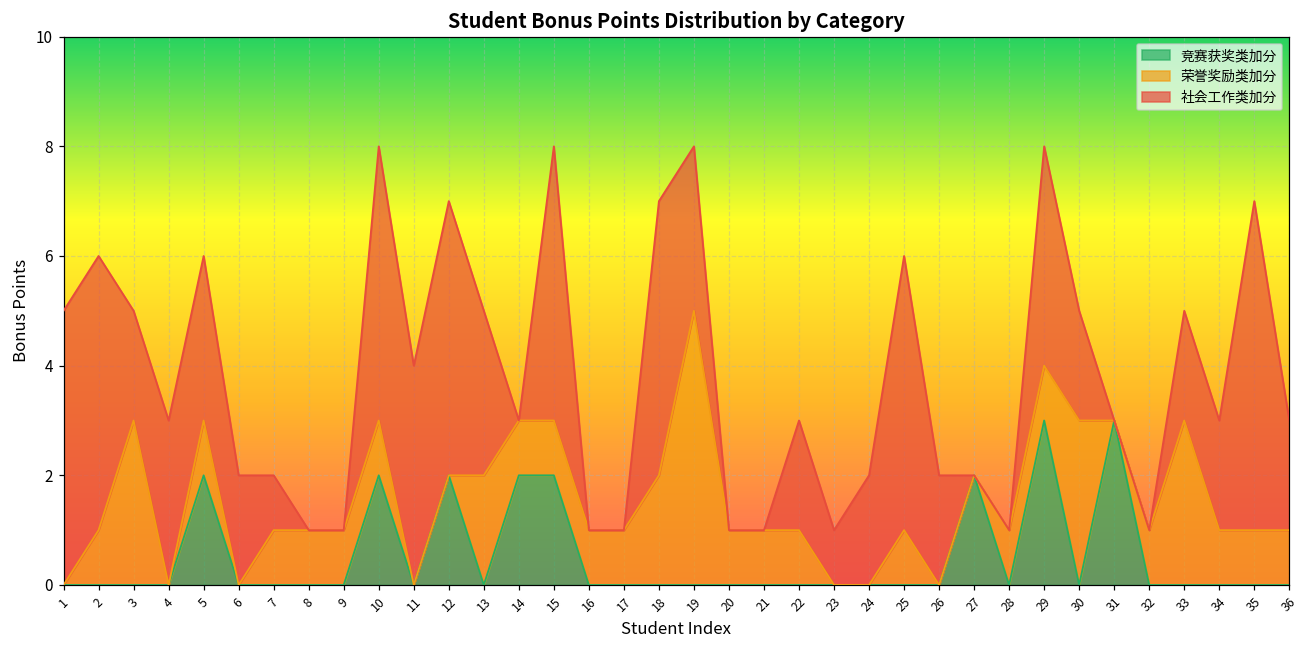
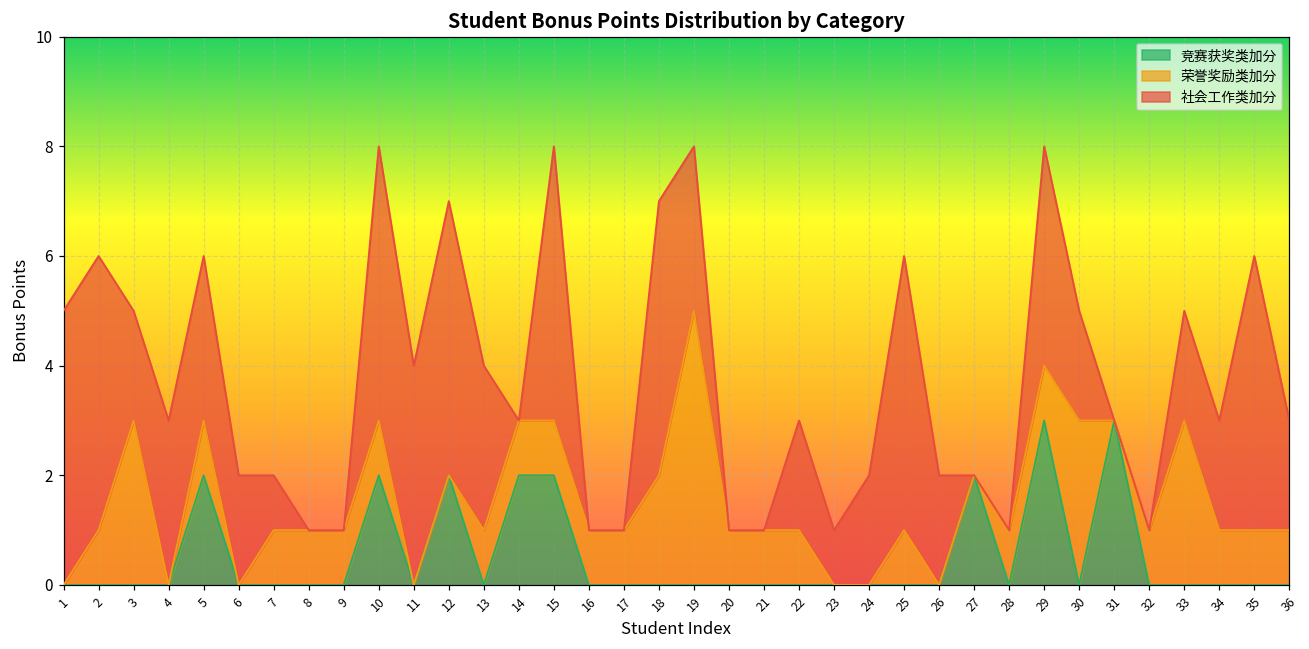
荣誉奖励类加分, 13: 2 -> 1
社会工作类加分, 35: 6 -> 5
